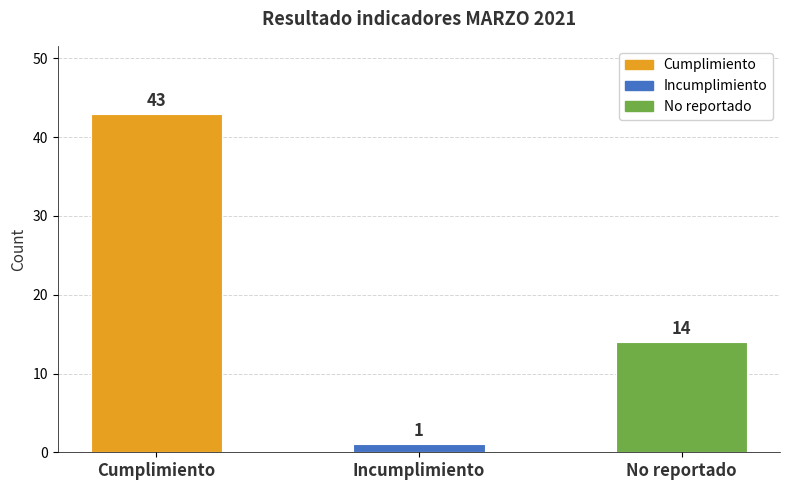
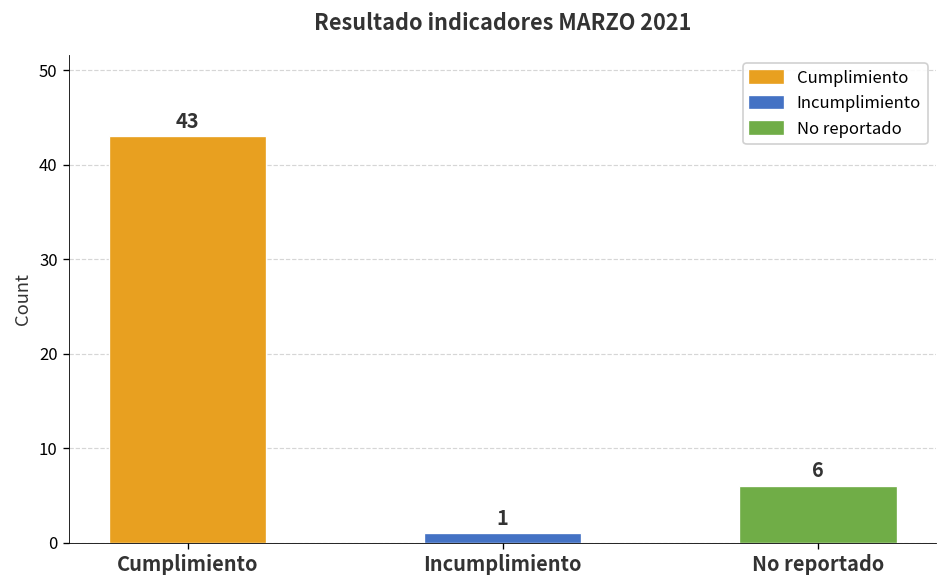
No reportado: 14 -> 6
